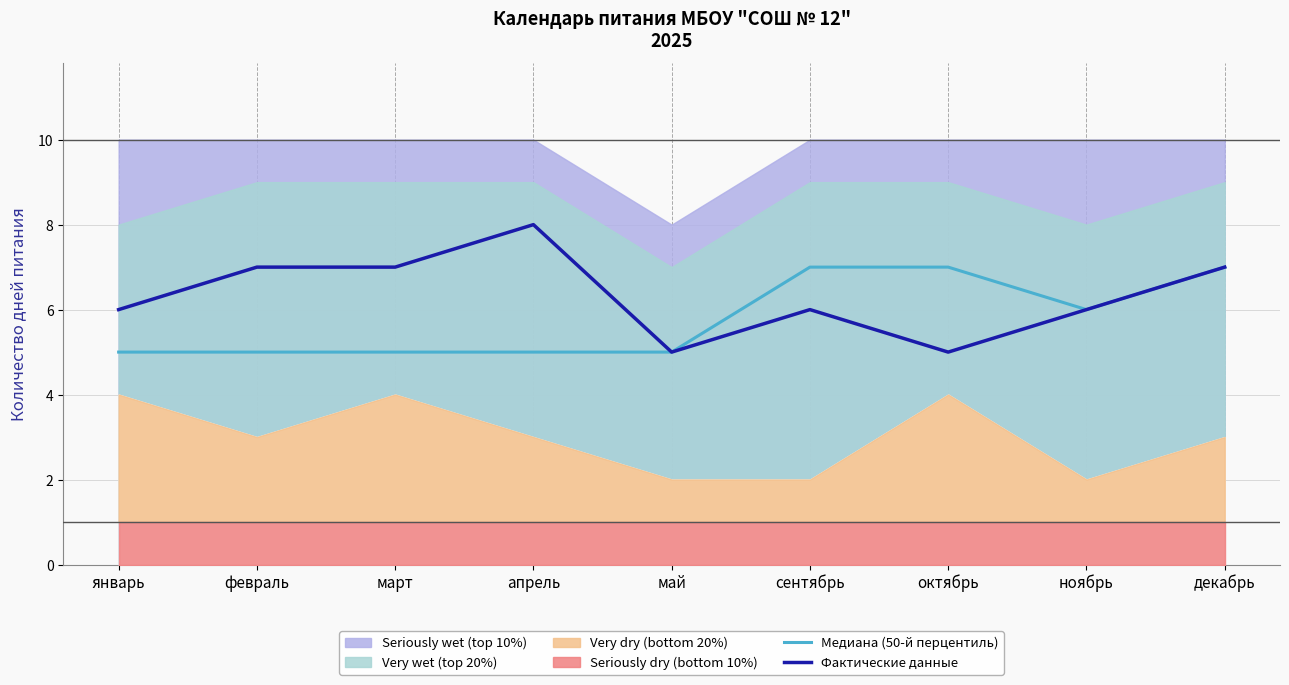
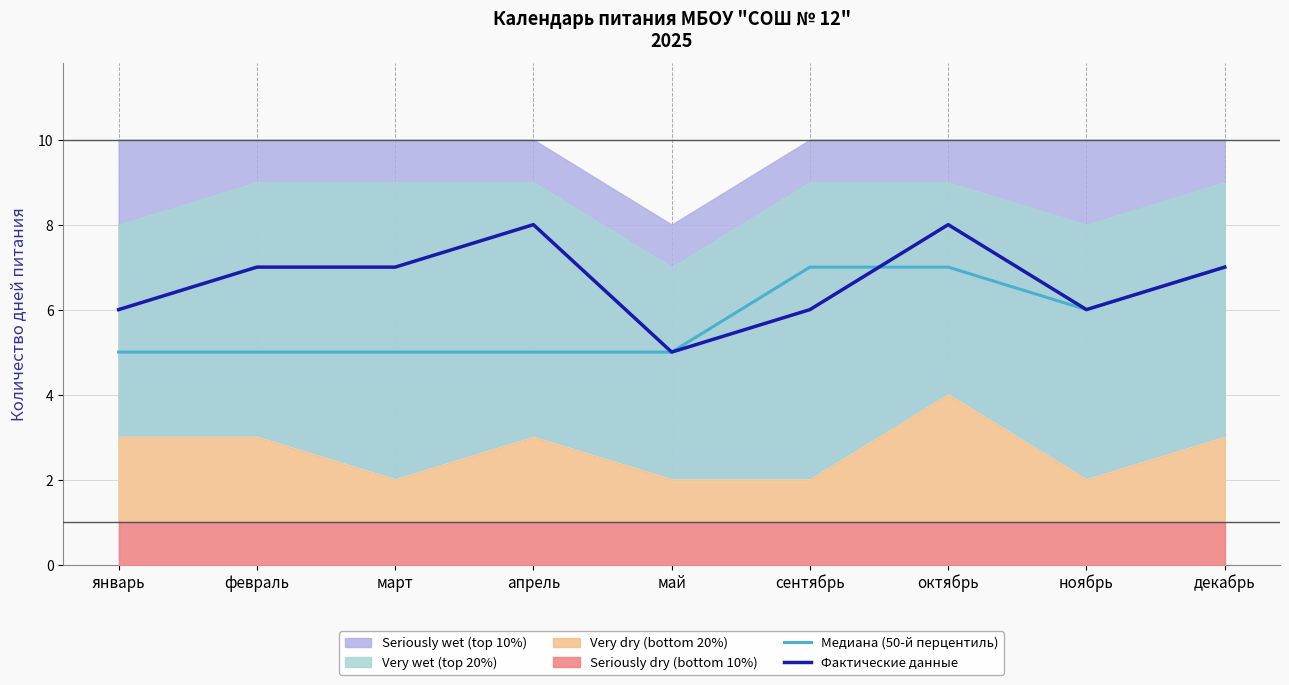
Very dry (bottom 20%), январь: 4 -> 3
Very dry (bottom 20%), март: 4 -> 2
Фактические данные, октябрь: 5 -> 8
